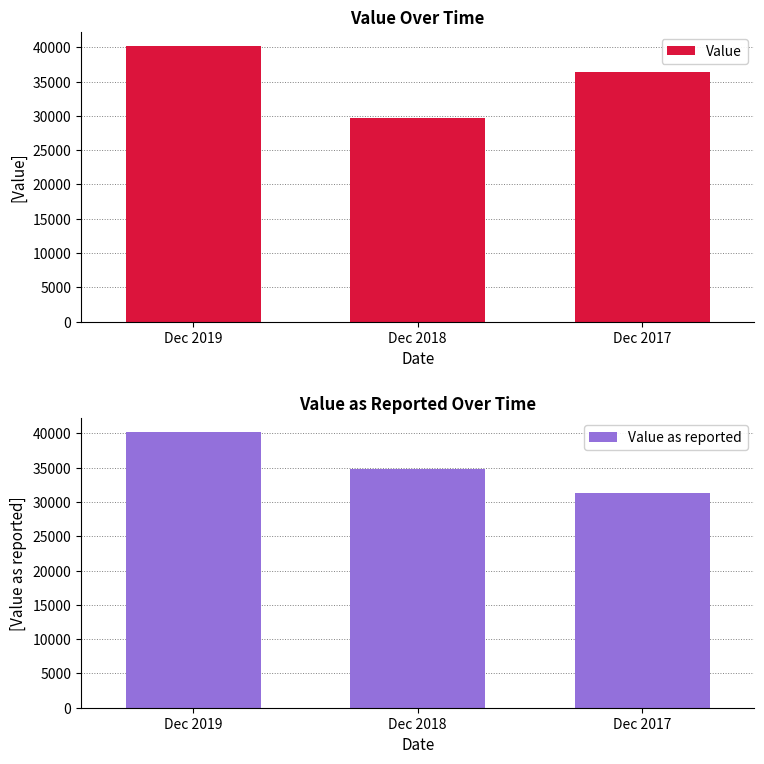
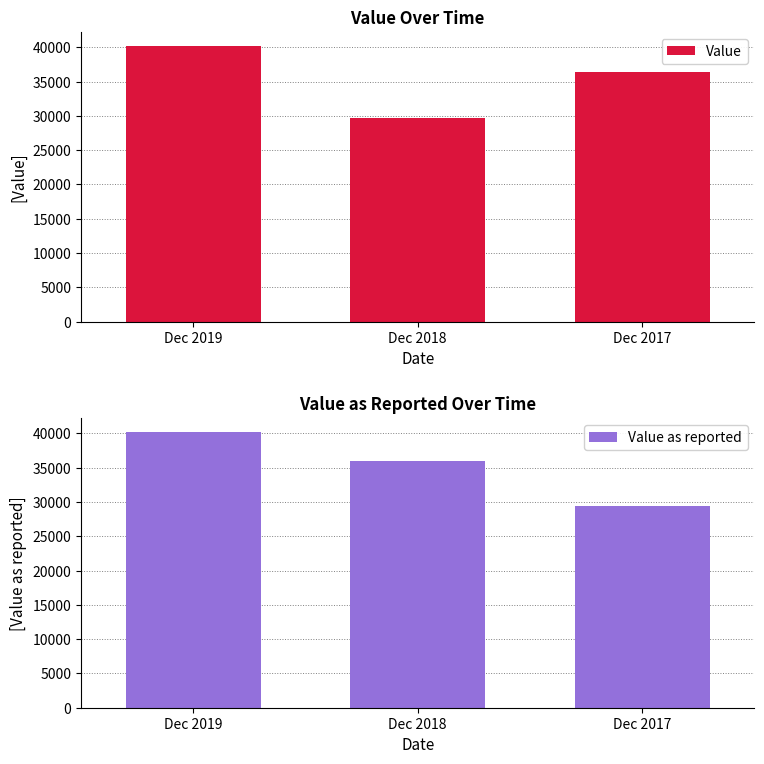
Value as Reported Over Time, Dec 2018: 35000 -> 36000
Value as Reported Over Time, Dec 2017: 31000 -> 29000
